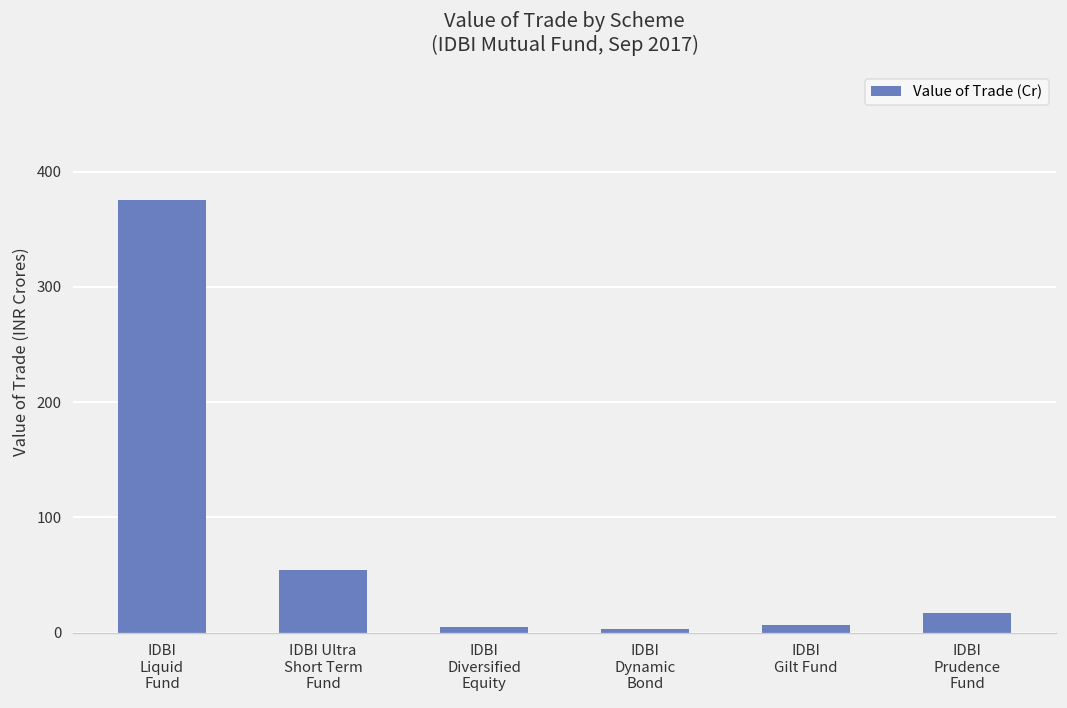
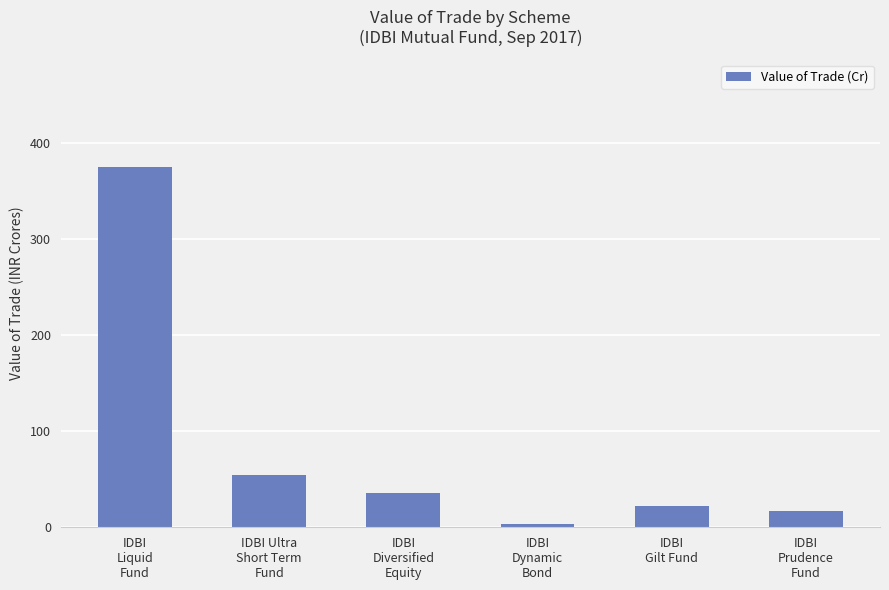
IDBI Diversified Equity: 10 -> 40
IDBI Gilt Fund: 10 -> 20
